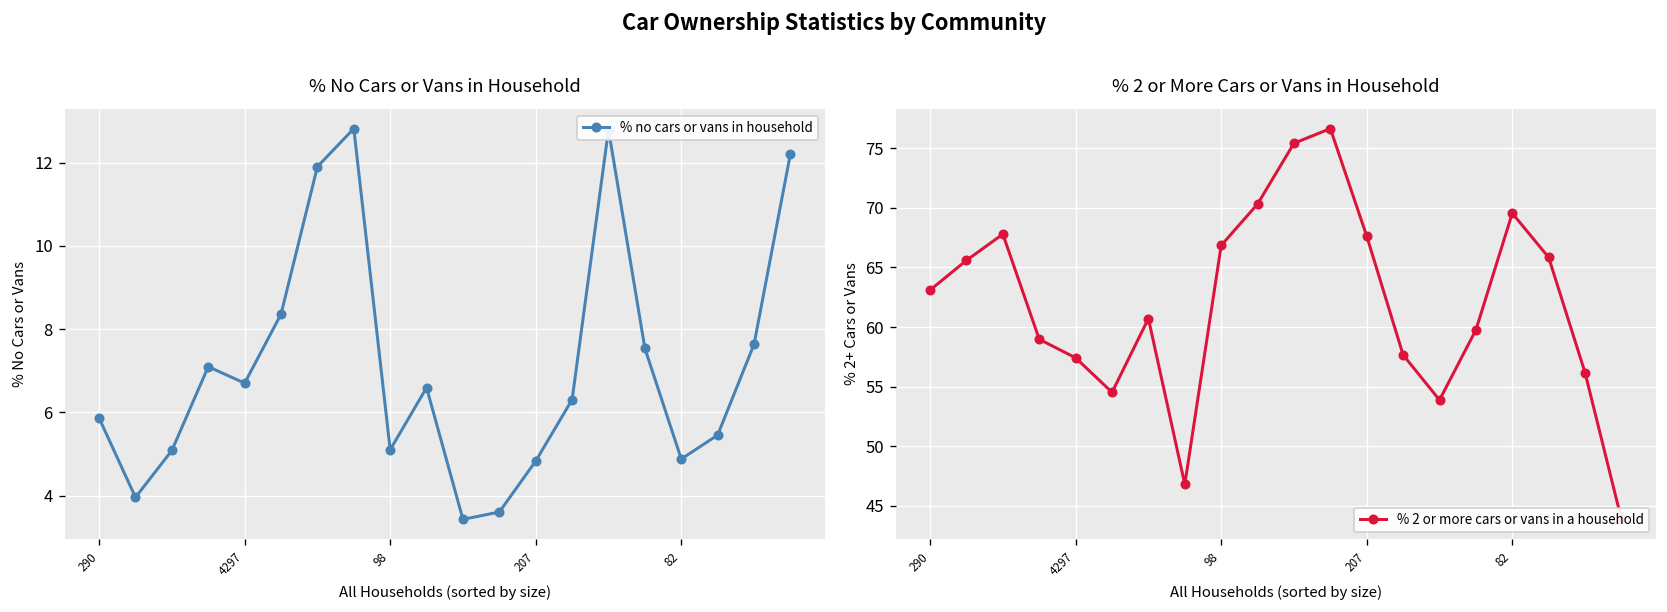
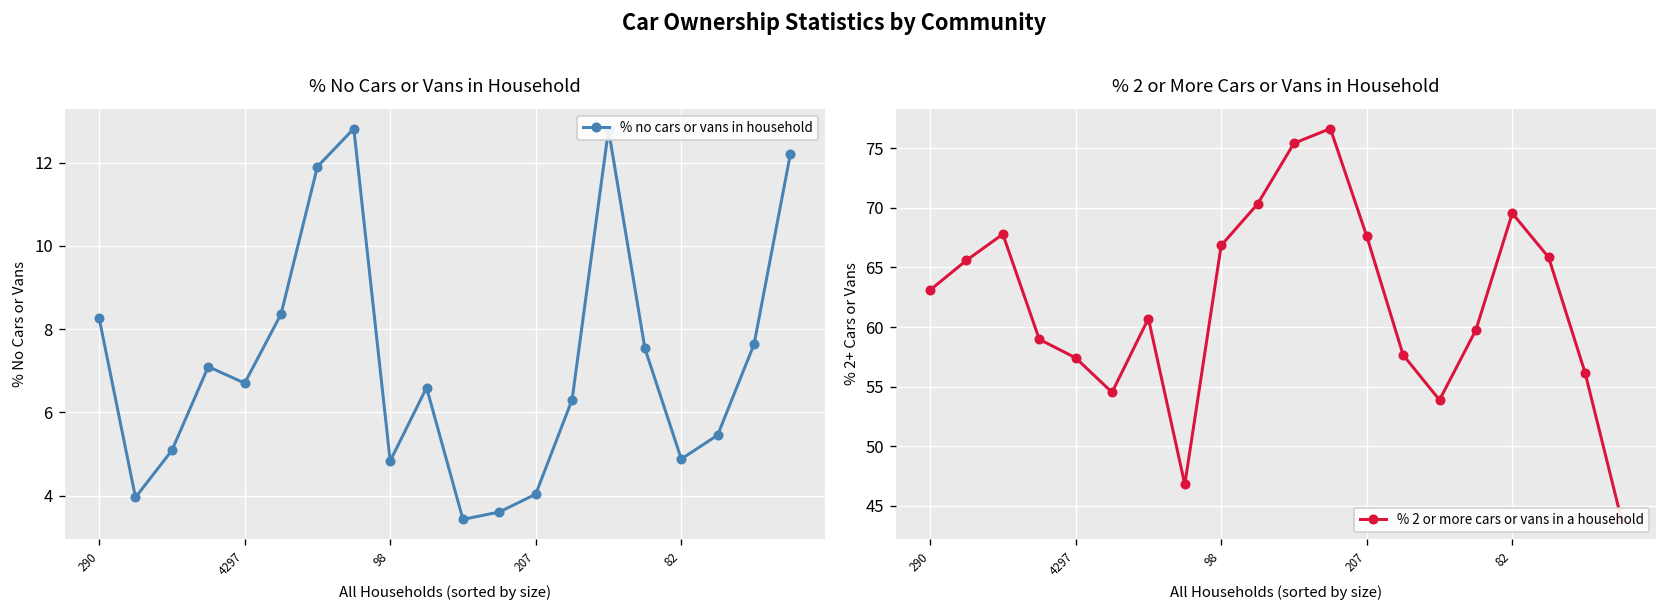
% No Cars or Vans in Household, 290: 5.9 -> 8.3
% No Cars or Vans in Household, 98: 5.1 -> 4.8
% No Cars or Vans in Household, 207: 4.8 -> 4.0
